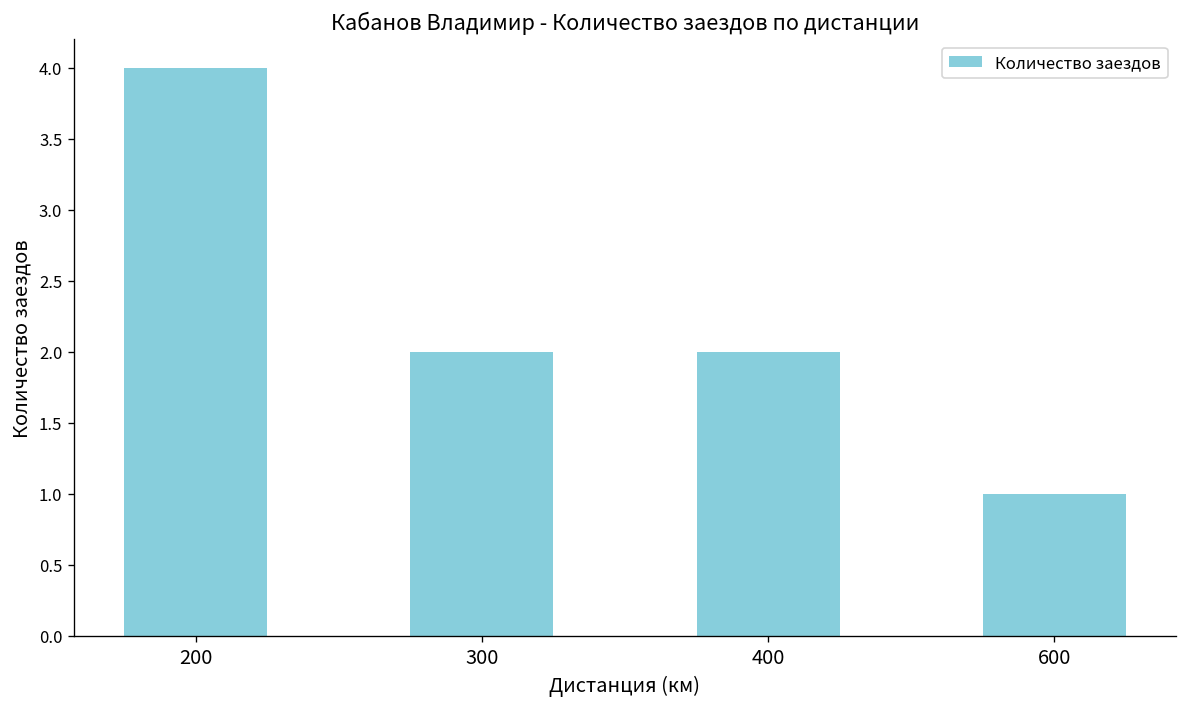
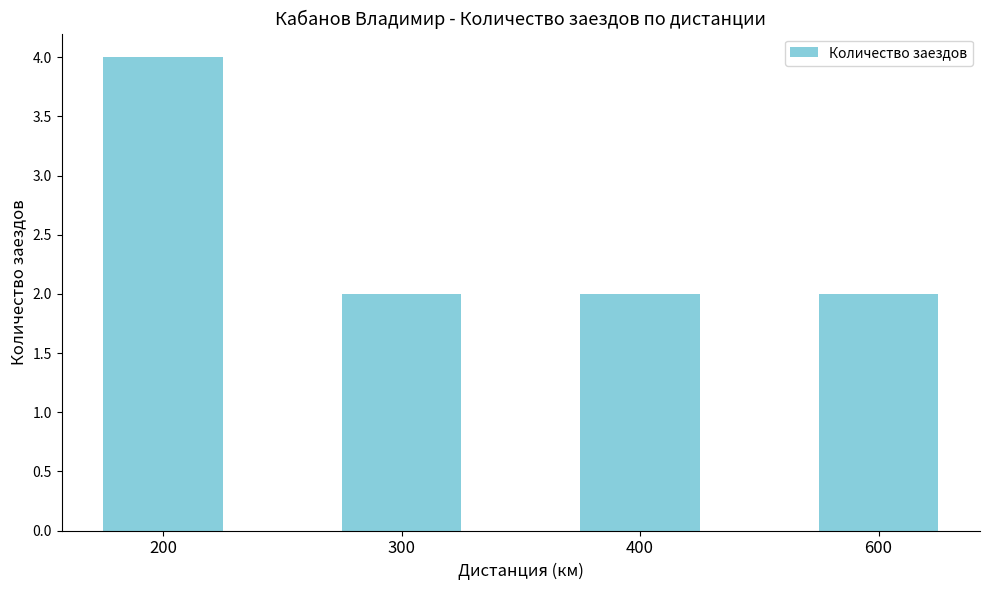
600: 1 -> 2
